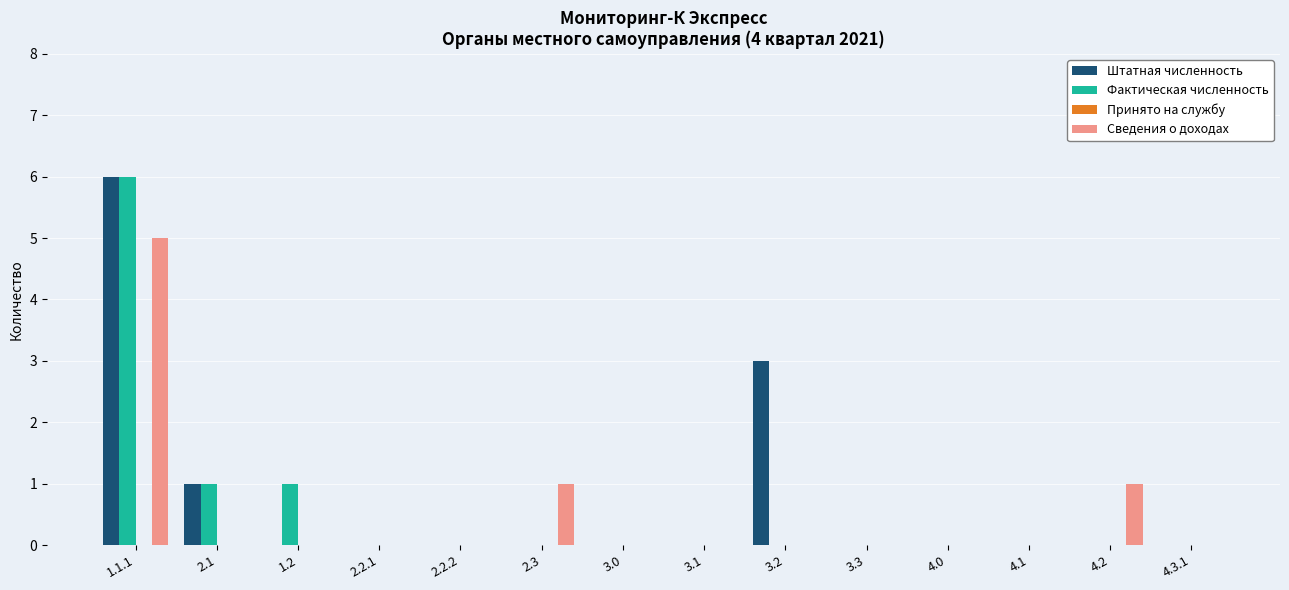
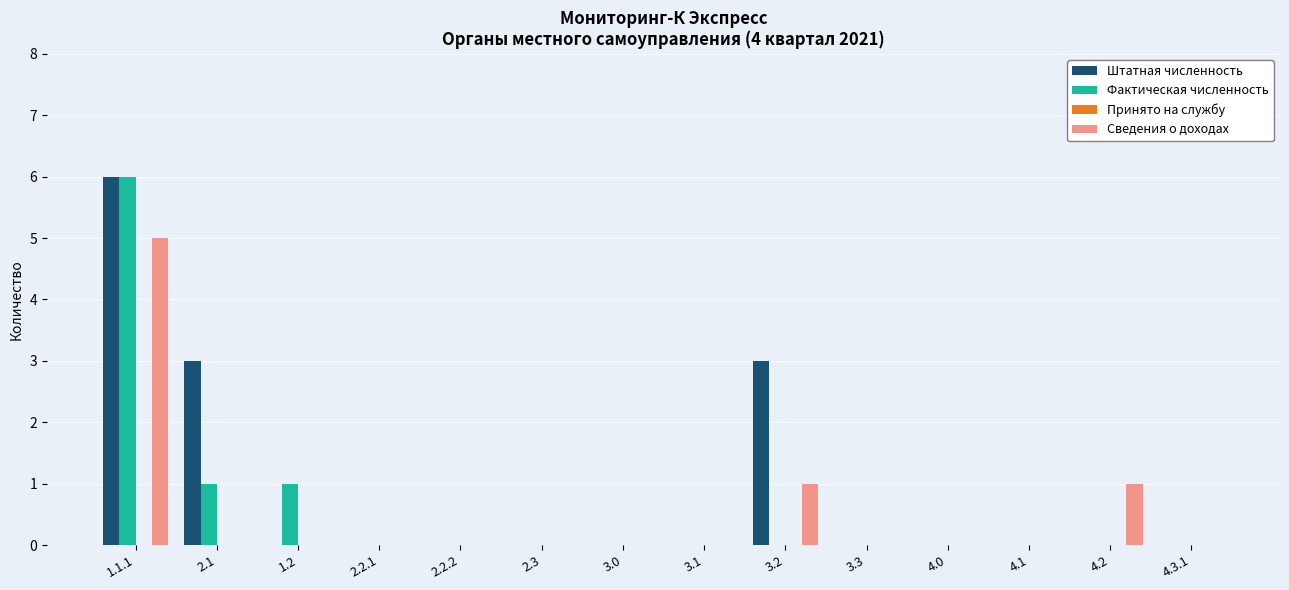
Штатная численность, 2.1: 1 -> 3
Сведения о доходах, 2.3: 1 -> 0
Сведения о доходах, 3.2: 0 -> 1
